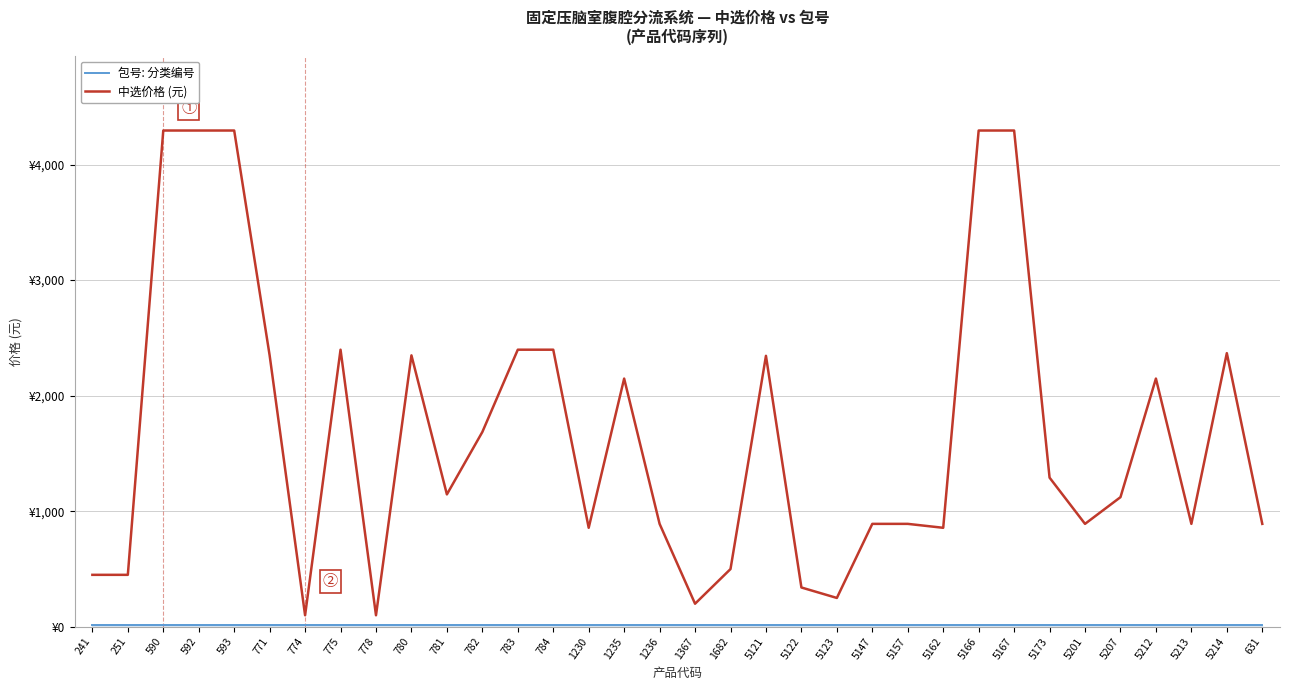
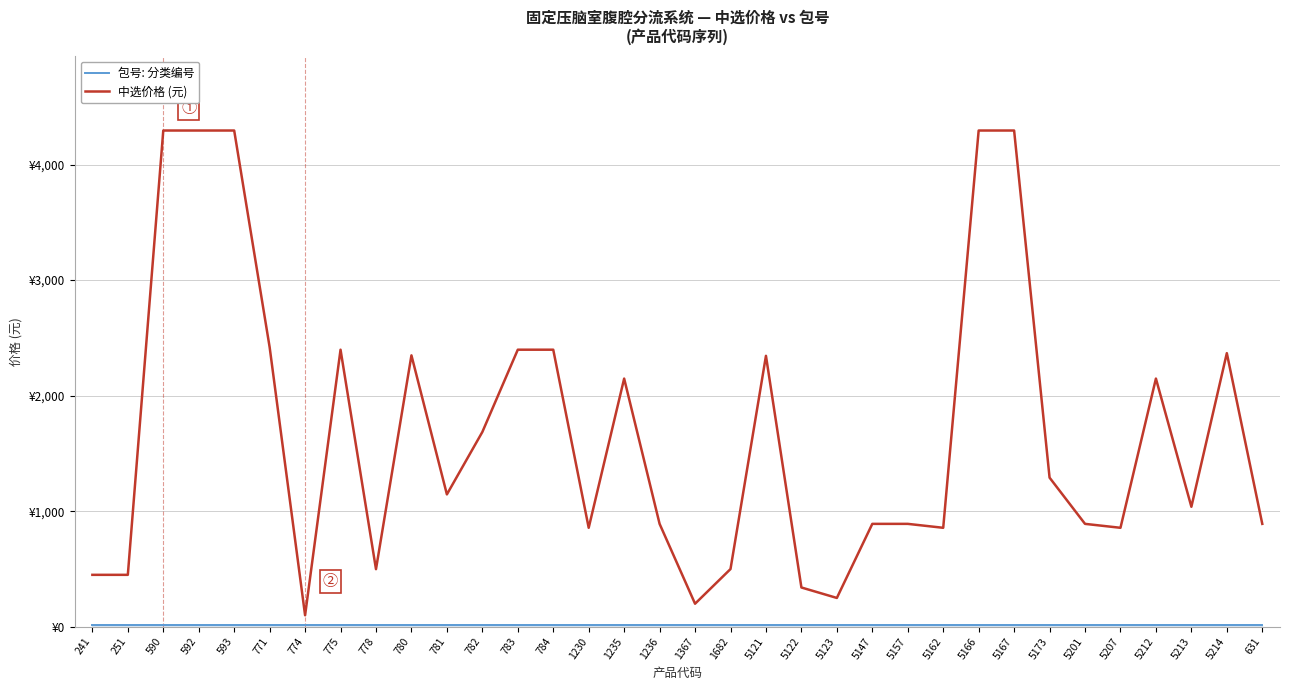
中选价格 (元), 771: ¥2,350 -> ¥2,420
中选价格 (元), 778: ¥100 -> ¥500
中选价格 (元), 5207: ¥1,120 -> ¥860
中选价格 (元), 5213: ¥890 -> ¥1,040
